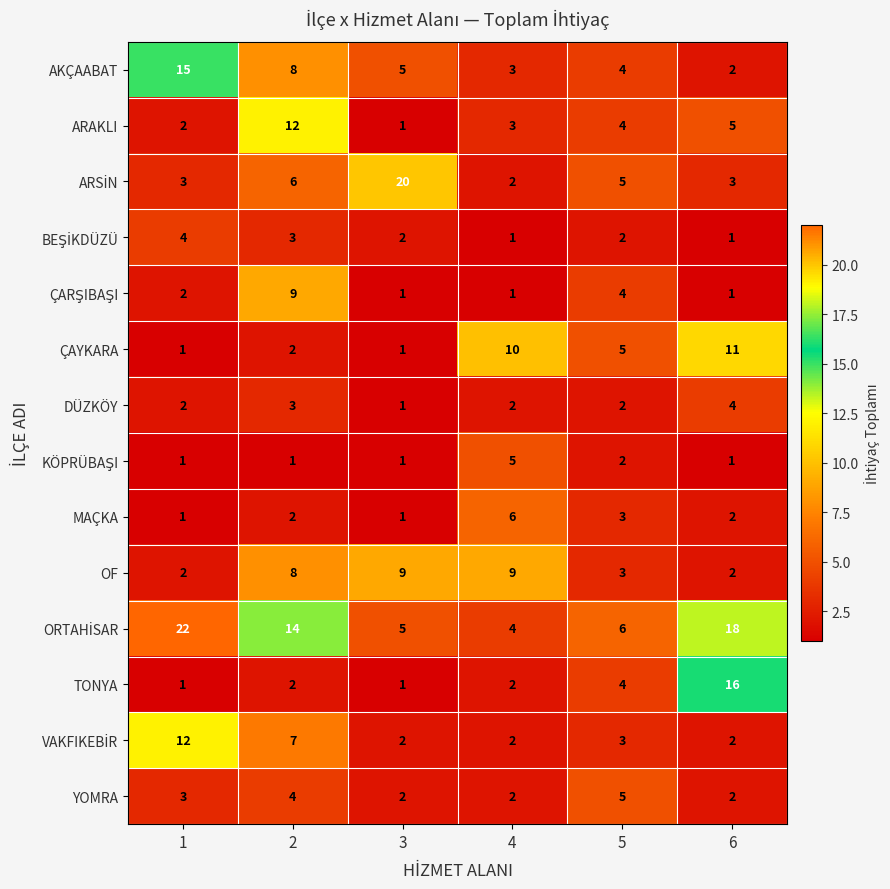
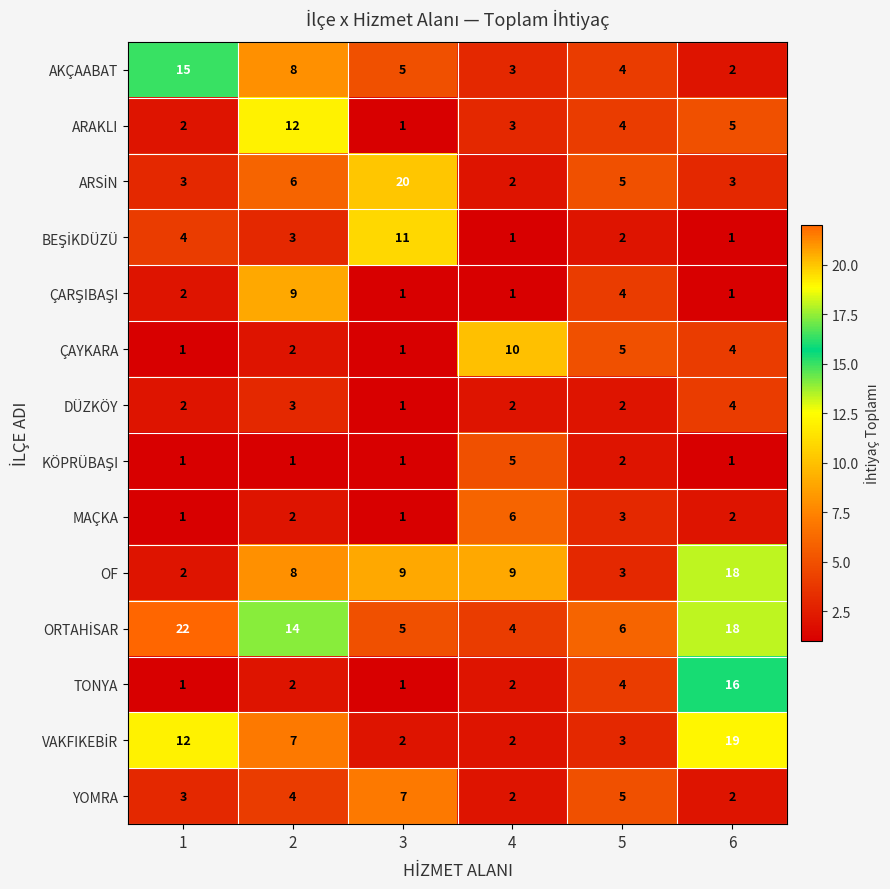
BEŞİKDÜZÜ, 3: 2 -> 11
ÇAYKARA, 6: 11 -> 4
OF, 6: 2 -> 18
VAKFIKEBİR, 6: 2 -> 19
YOMRA, 3: 2 -> 7
